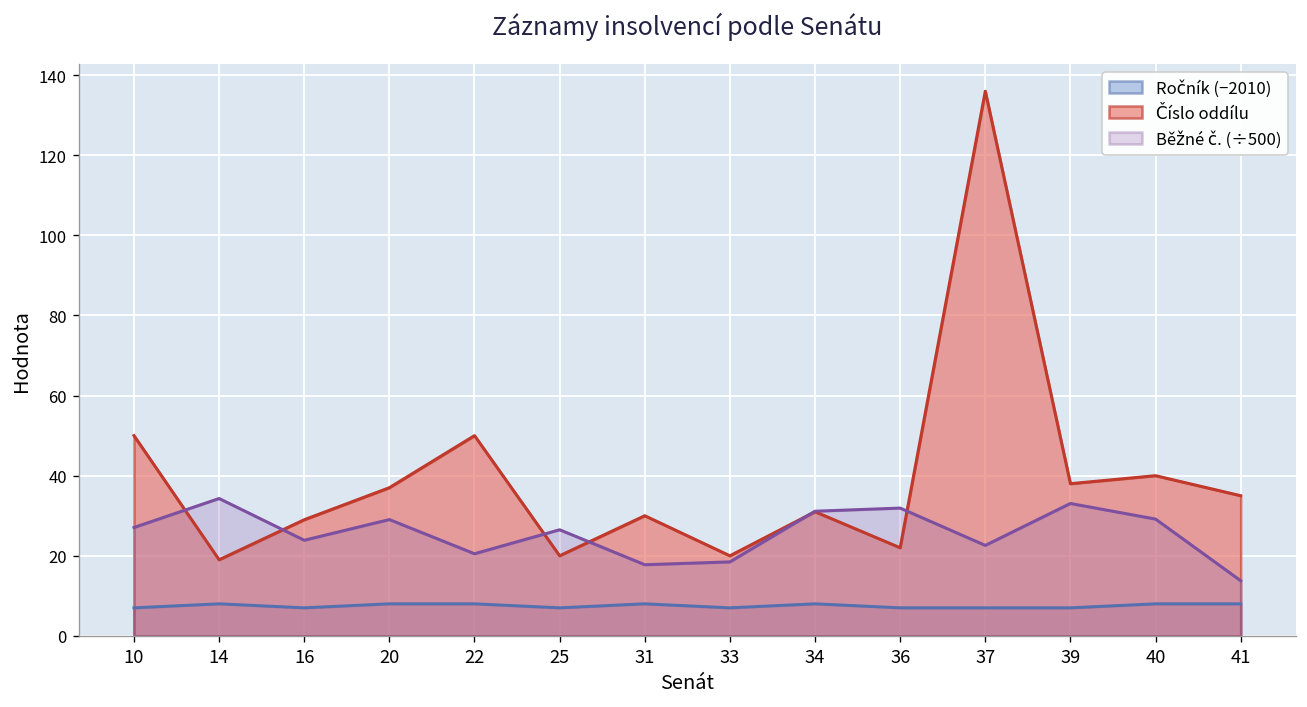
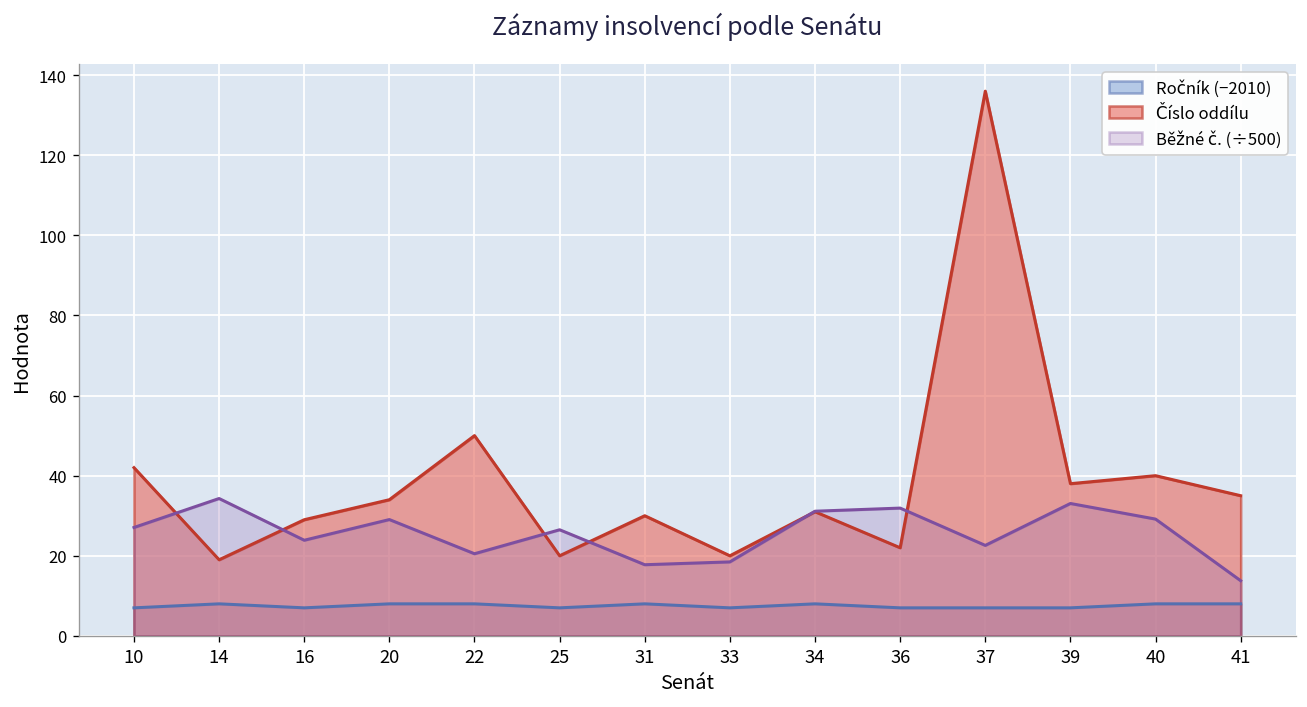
Číslo oddílu, 10: 50 -> 42
Číslo oddílu, 20: 37 -> 34
